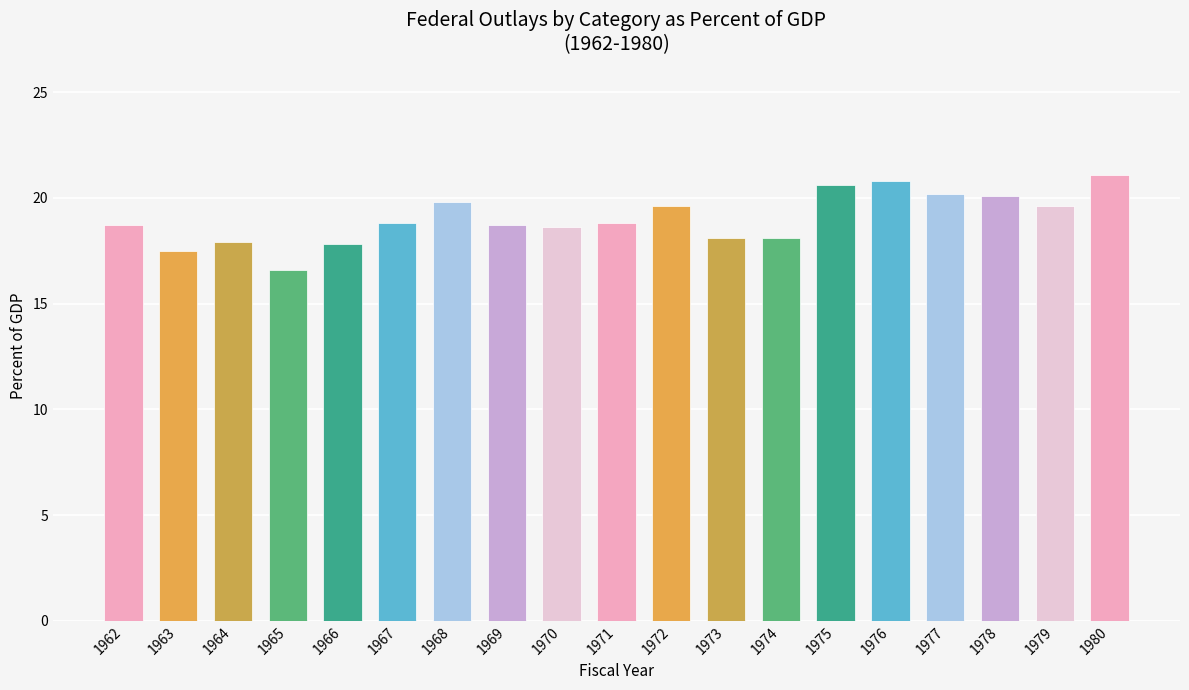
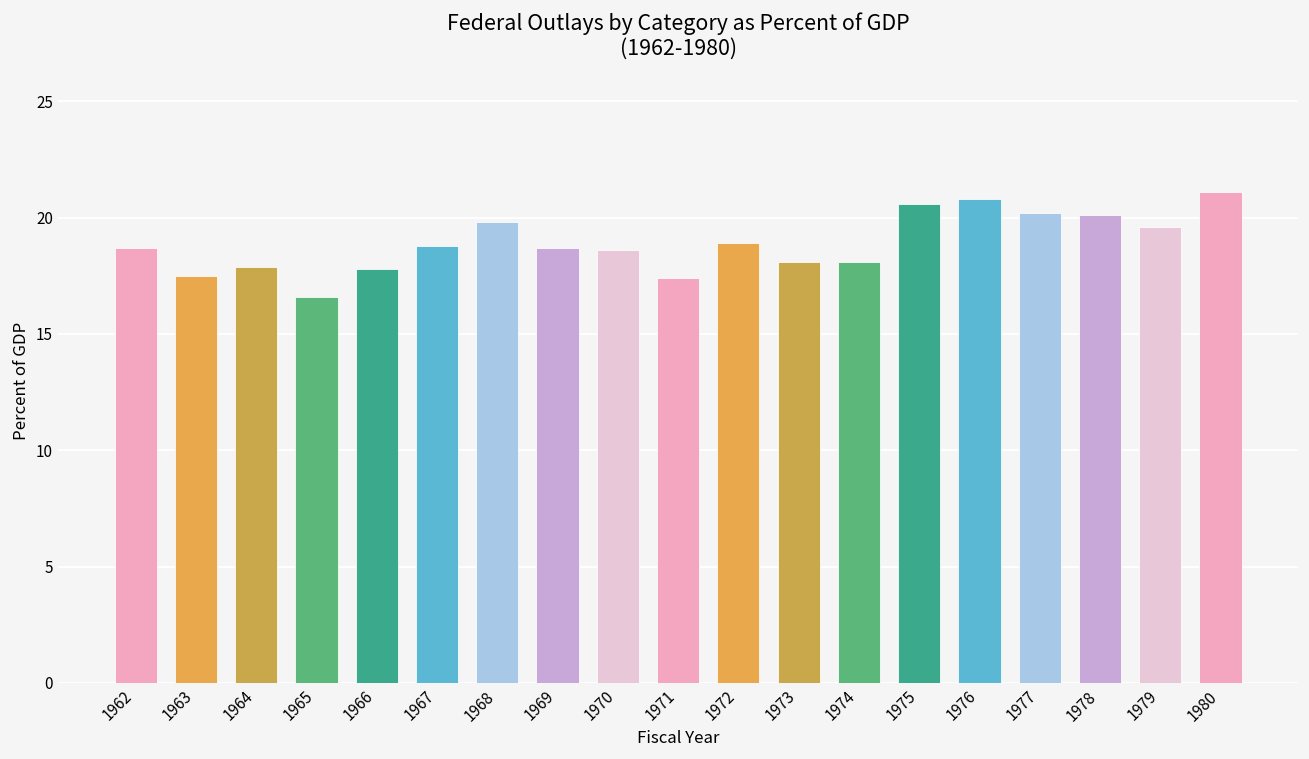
1971: 18.8 -> 17.4
1972: 19.6 -> 18.9
